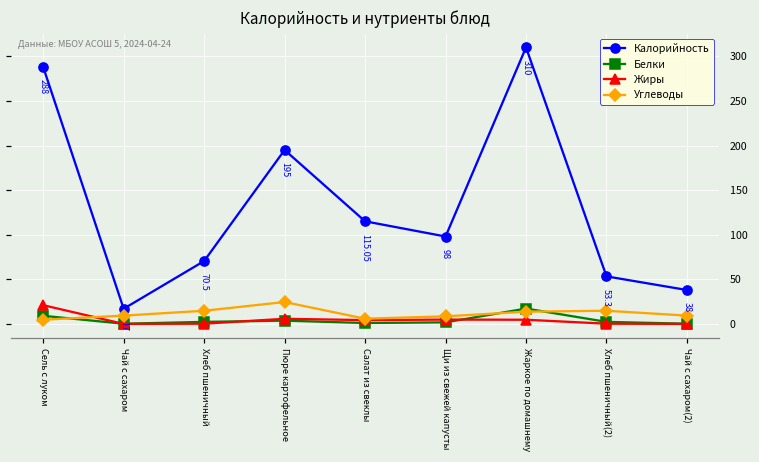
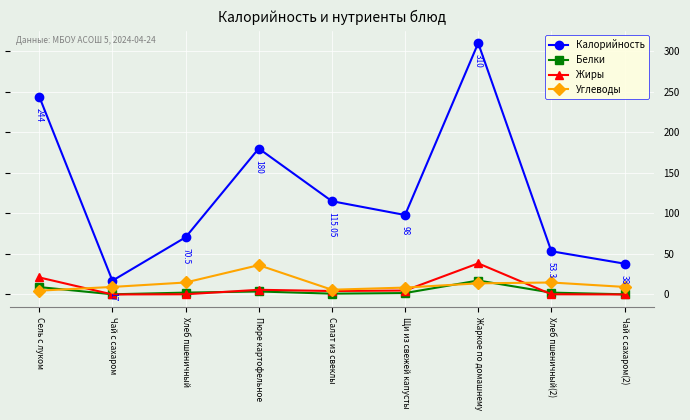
Калорийность, Сель с луком: 288 -> 244
Калорийность, Пюре картофельное: 195 -> 180
Углеводы, Пюре картофельное: 20 -> 40
Жиры, Жаркое по домашнему: 0 -> 40
